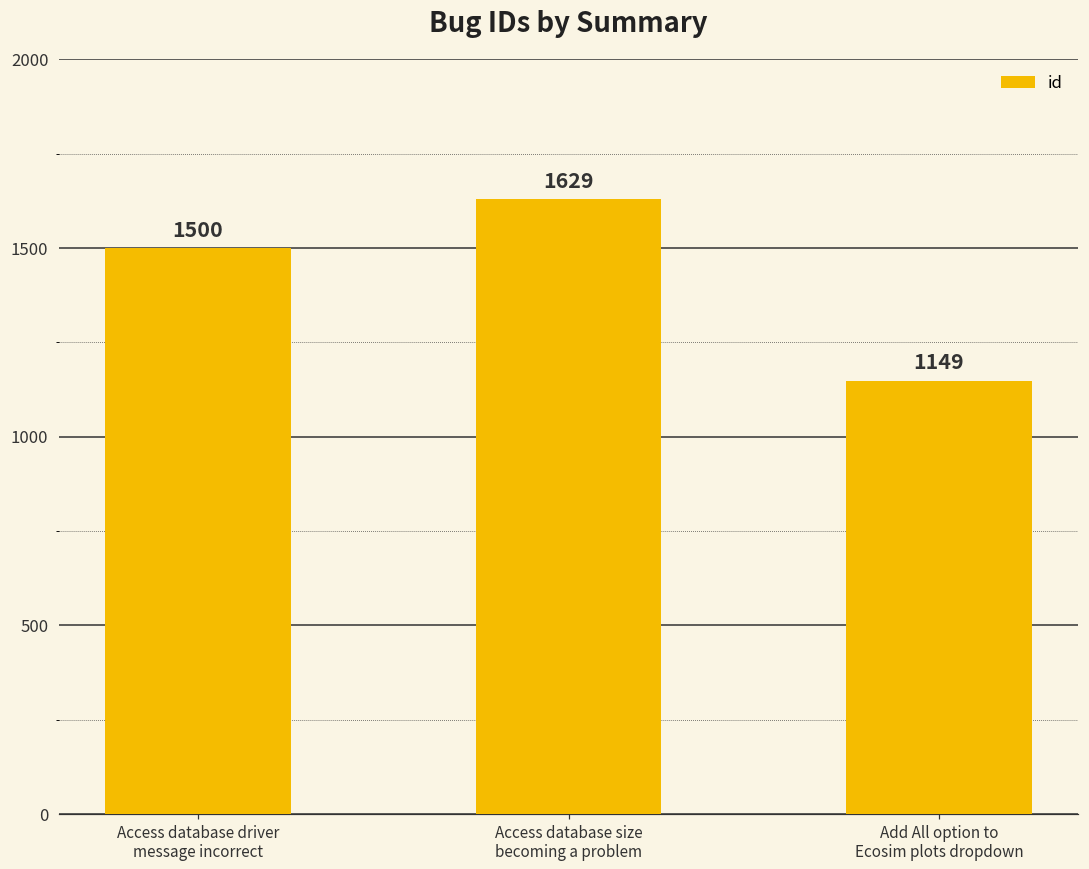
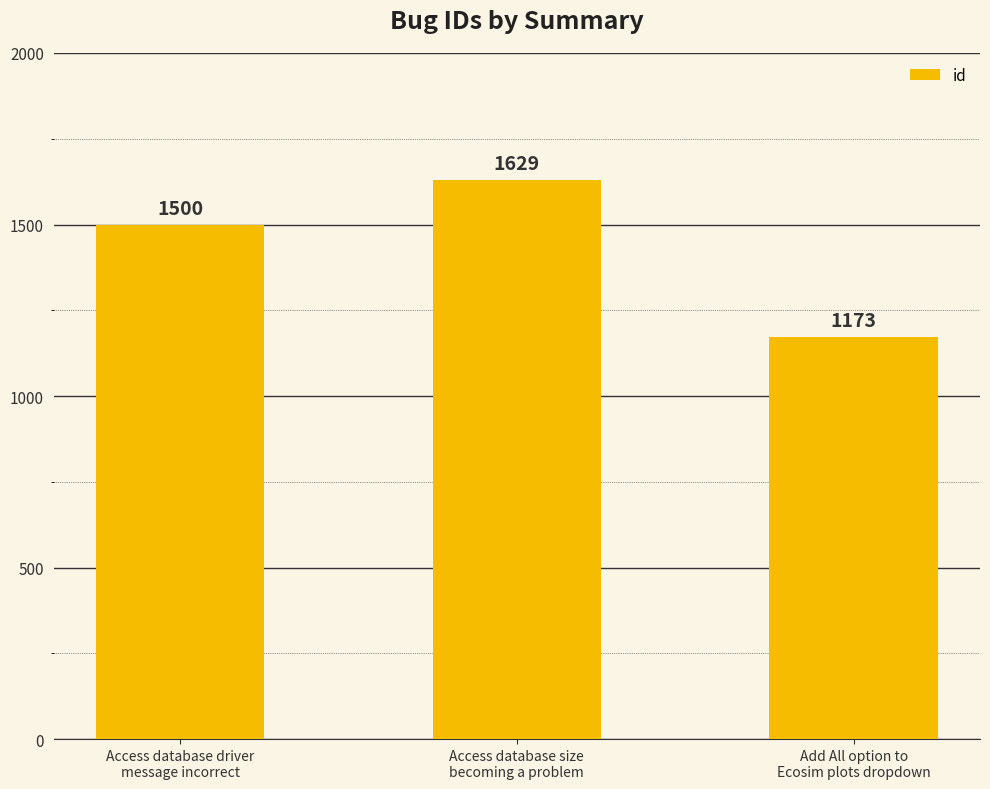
Add All option to Ecosim plots dropdown: 1149 -> 1173
